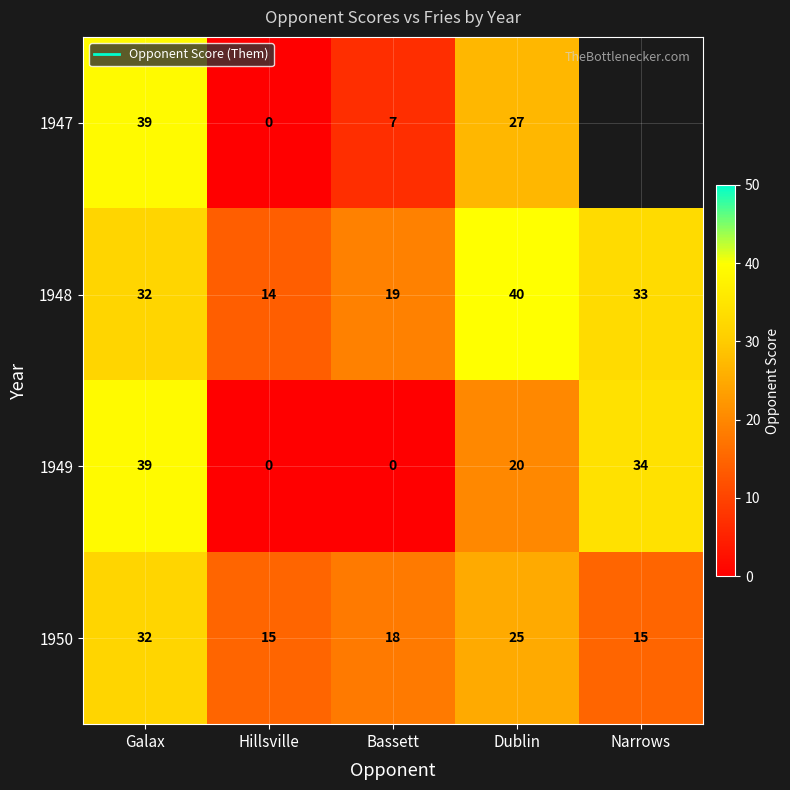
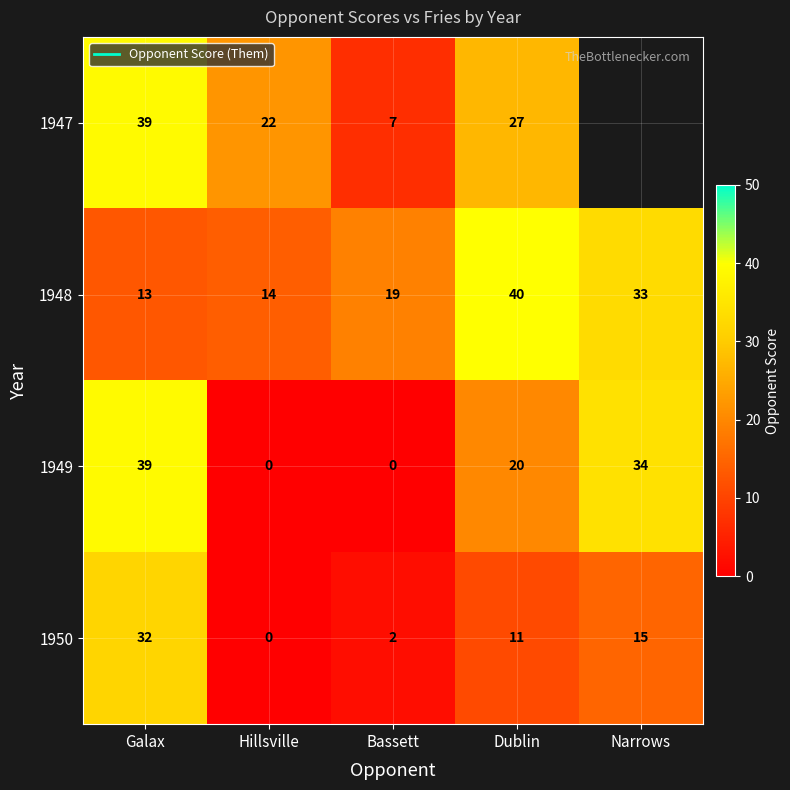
1947, Hillsville: 0 -> 22
1948, Galax: 32 -> 13
1950, Hillsville: 15 -> 0
1950, Bassett: 18 -> 2
1950, Dublin: 25 -> 11
